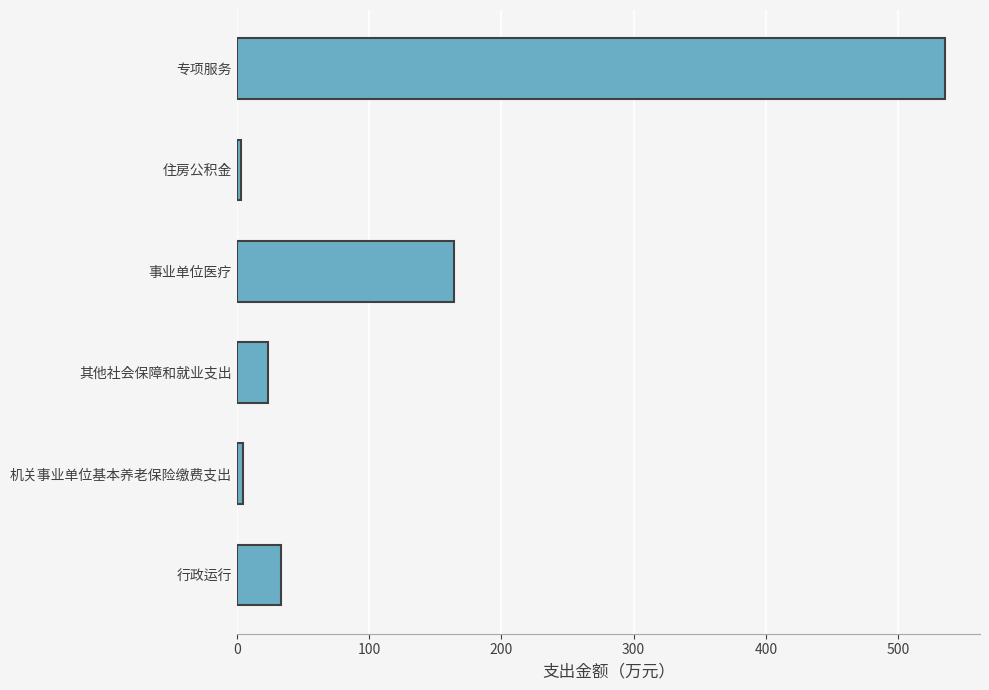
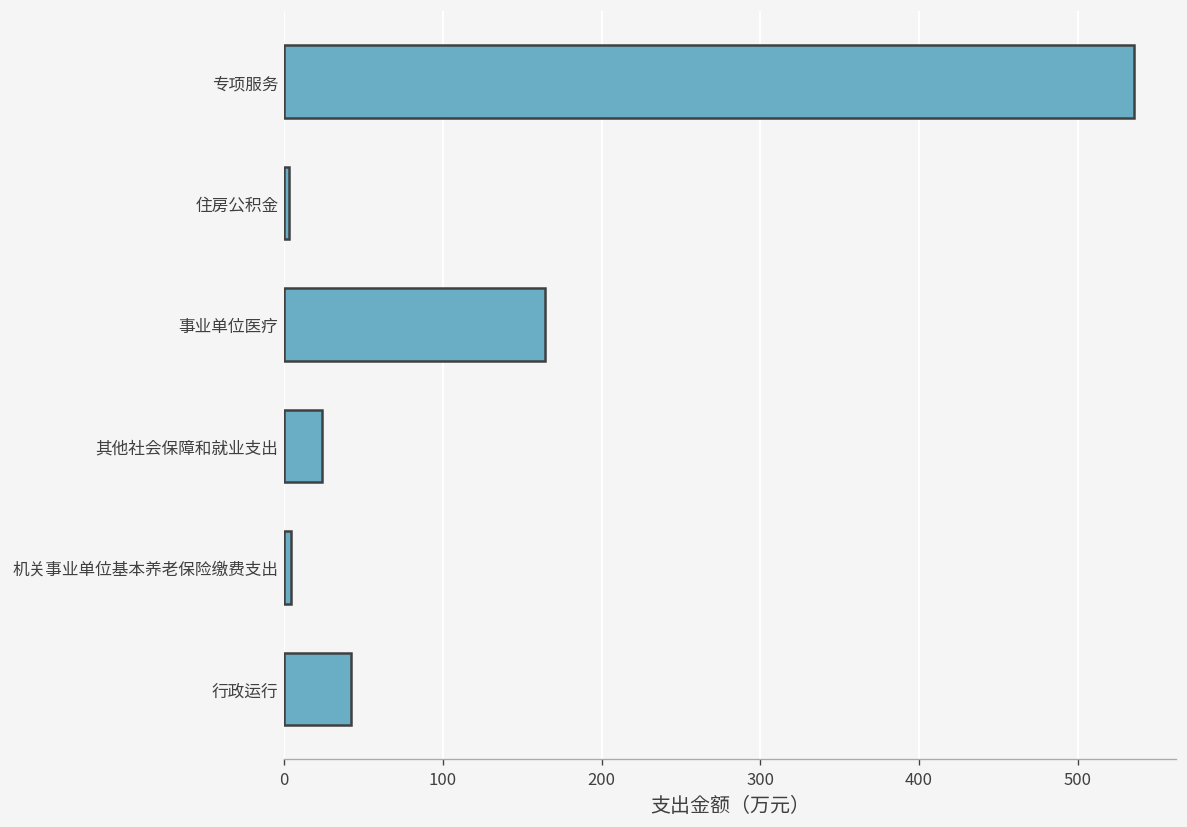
行政运行: 33 -> 42
